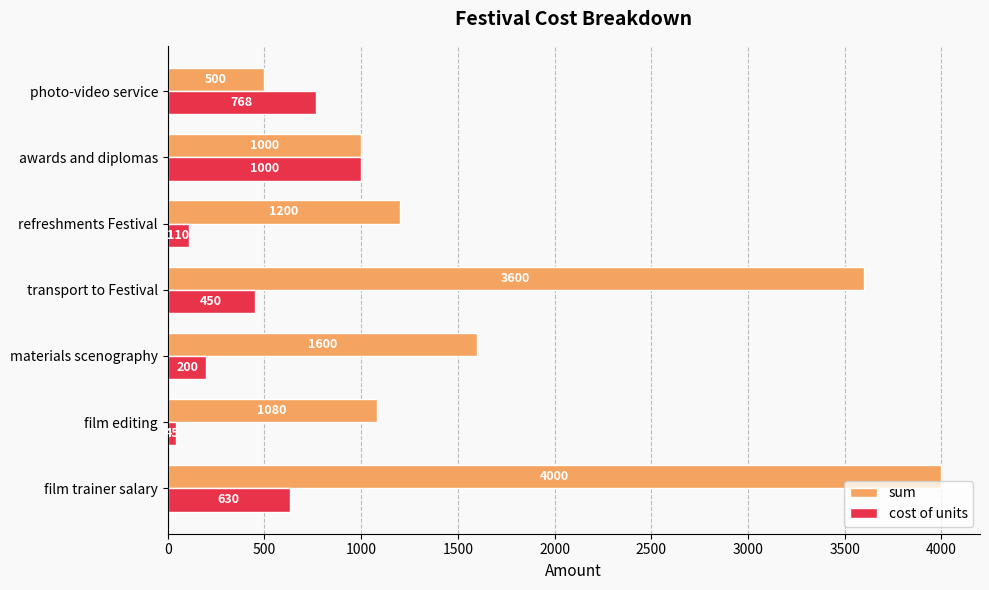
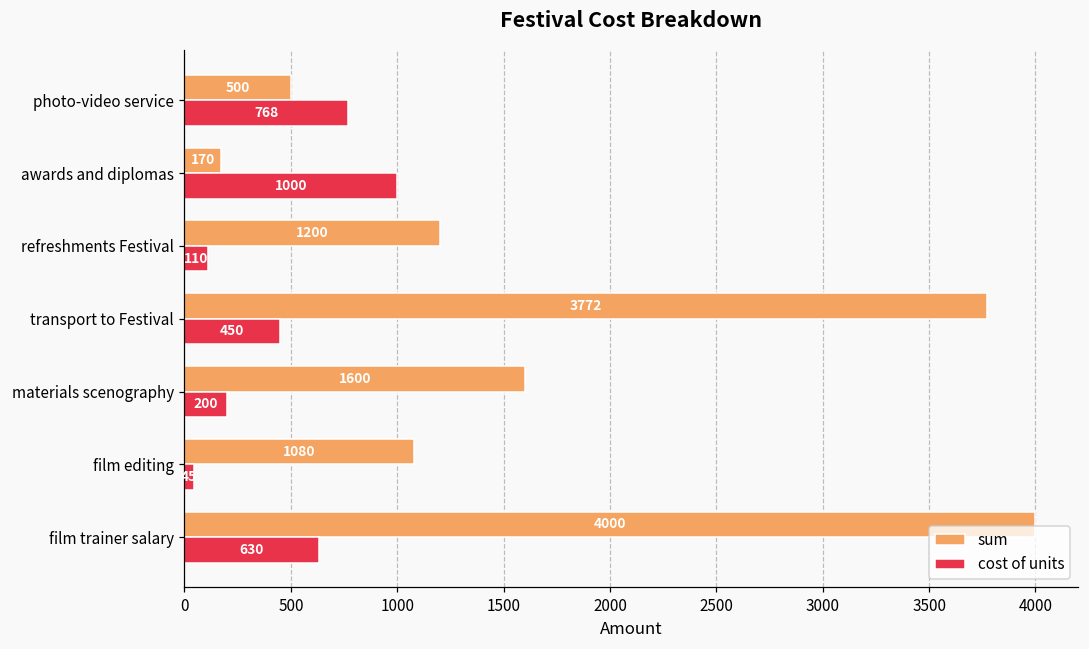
sum, awards and diplomas: 1000 -> 170
sum, transport to Festival: 3600 -> 3772
